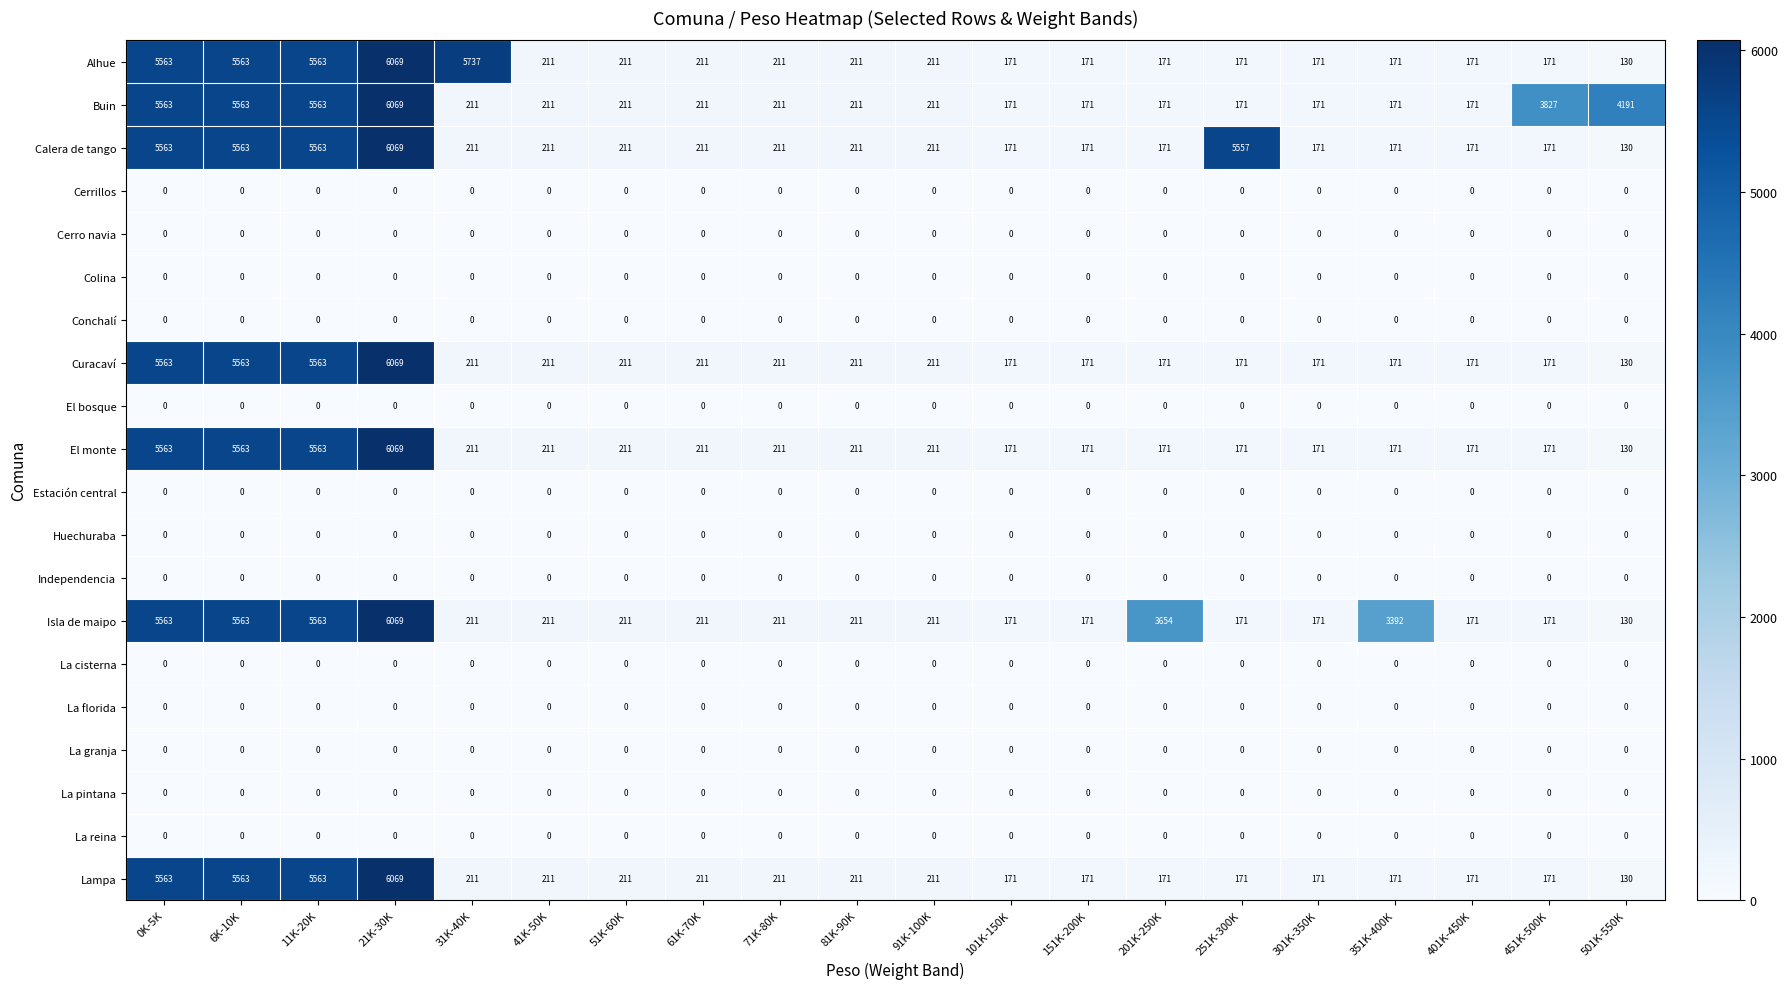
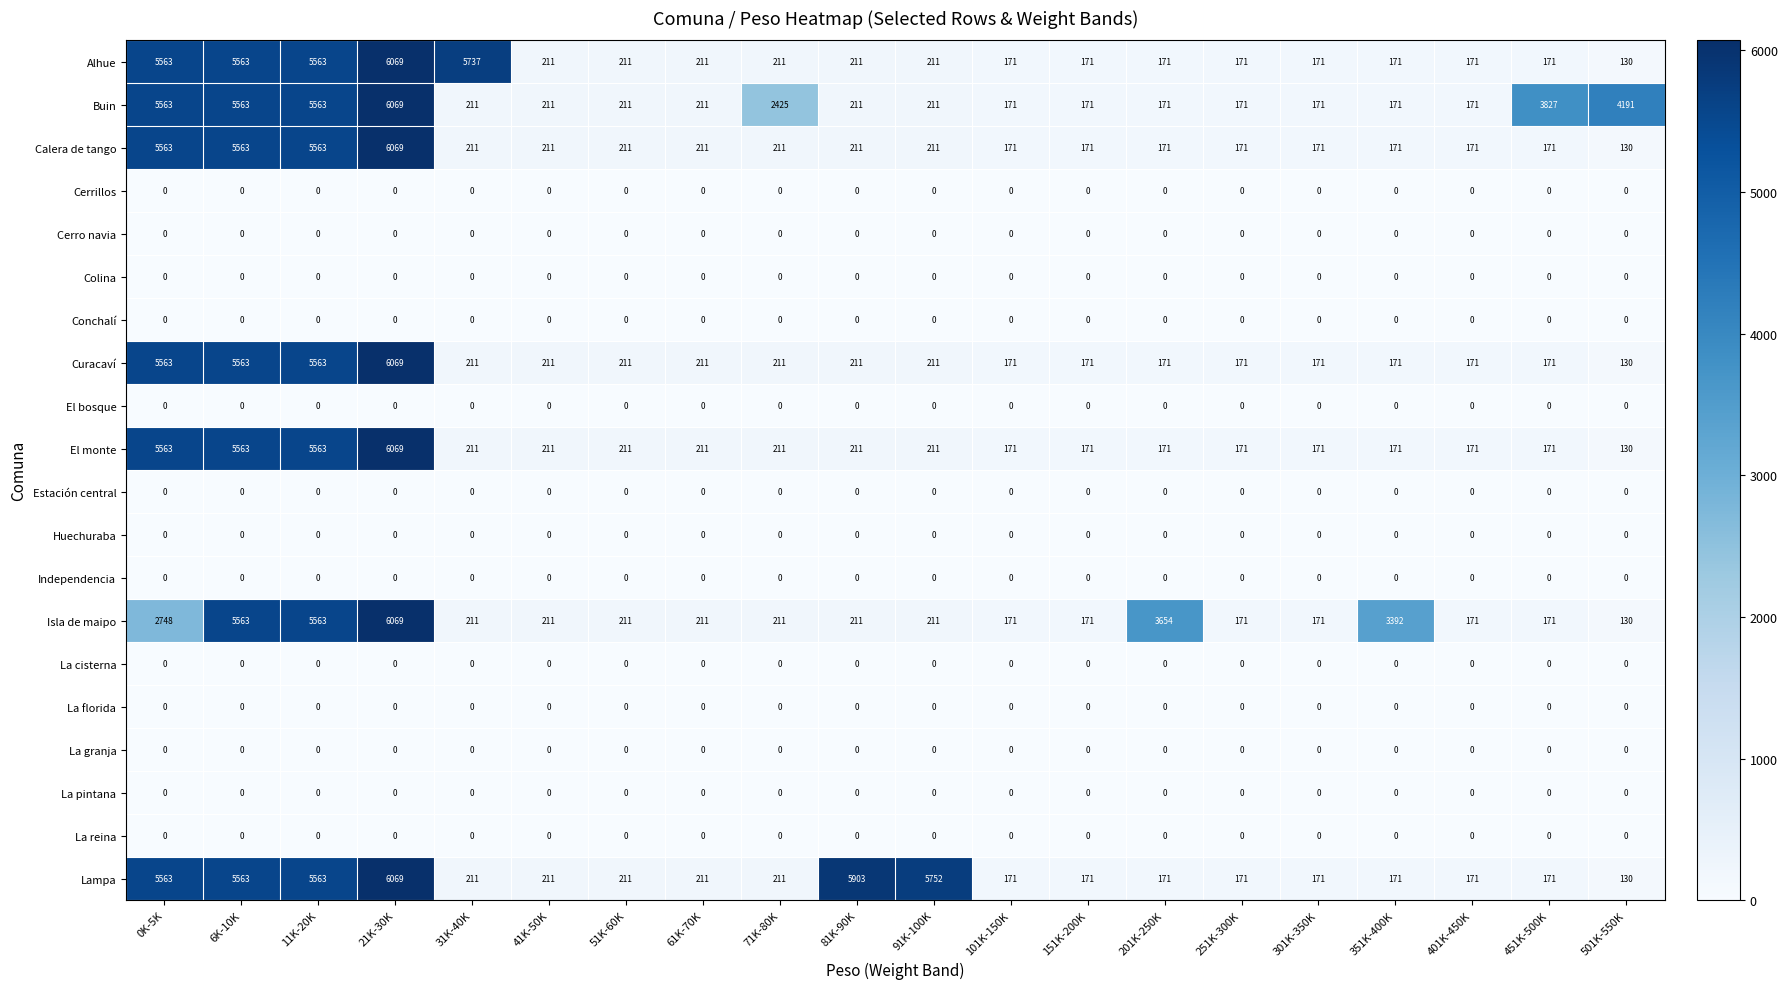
Buin, 71K-80K: 211 -> 2425
Calera de tango, 251K-300K: 5557 -> 171
Isla de maipo, 0K-5K: 5563 -> 2748
Lampa, 81K-90K: 211 -> 5903
Lampa, 91K-100K: 211 -> 5752
